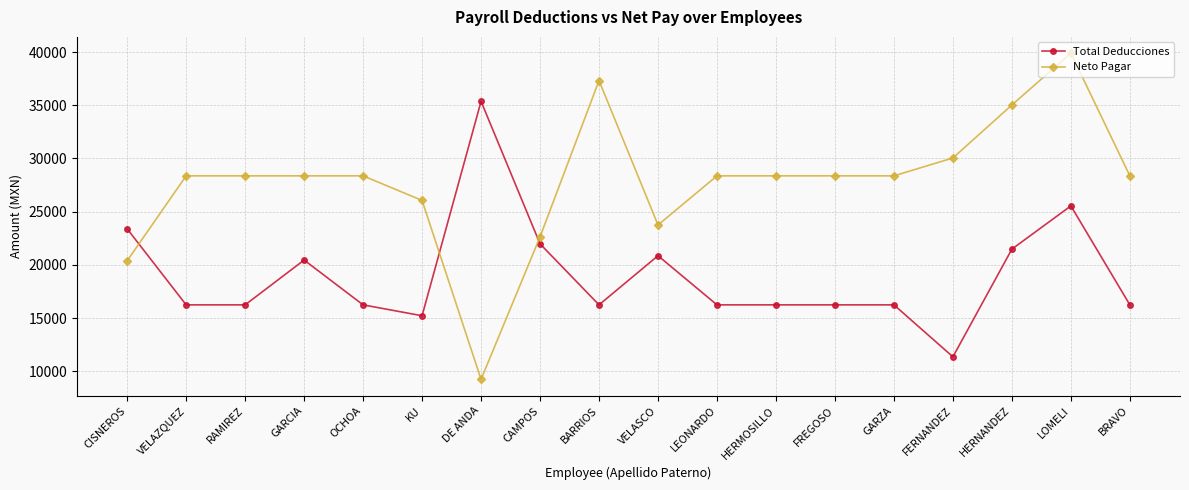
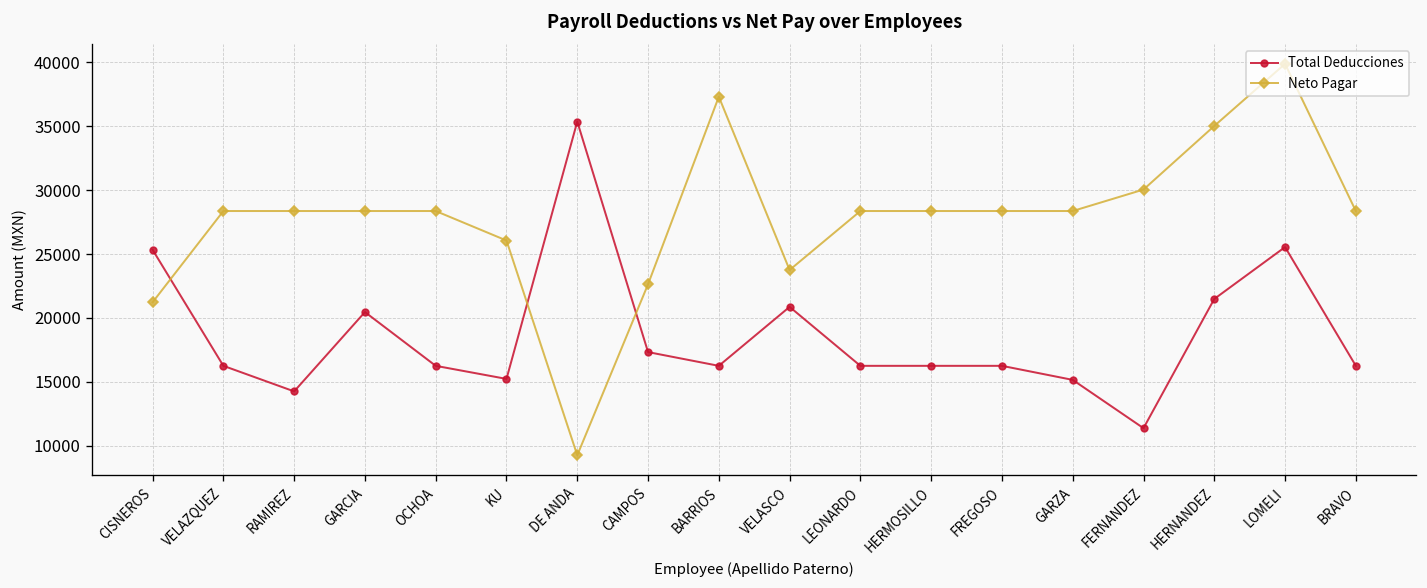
Total Deducciones, CISNEROS: 23400 -> 25300
Neto Pagar, CISNEROS: 20400 -> 21200
Total Deducciones, RAMIREZ: 16200 -> 14200
Total Deducciones, CAMPOS: 22000 -> 17300
Total Deducciones, GARZA: 16200 -> 15100
